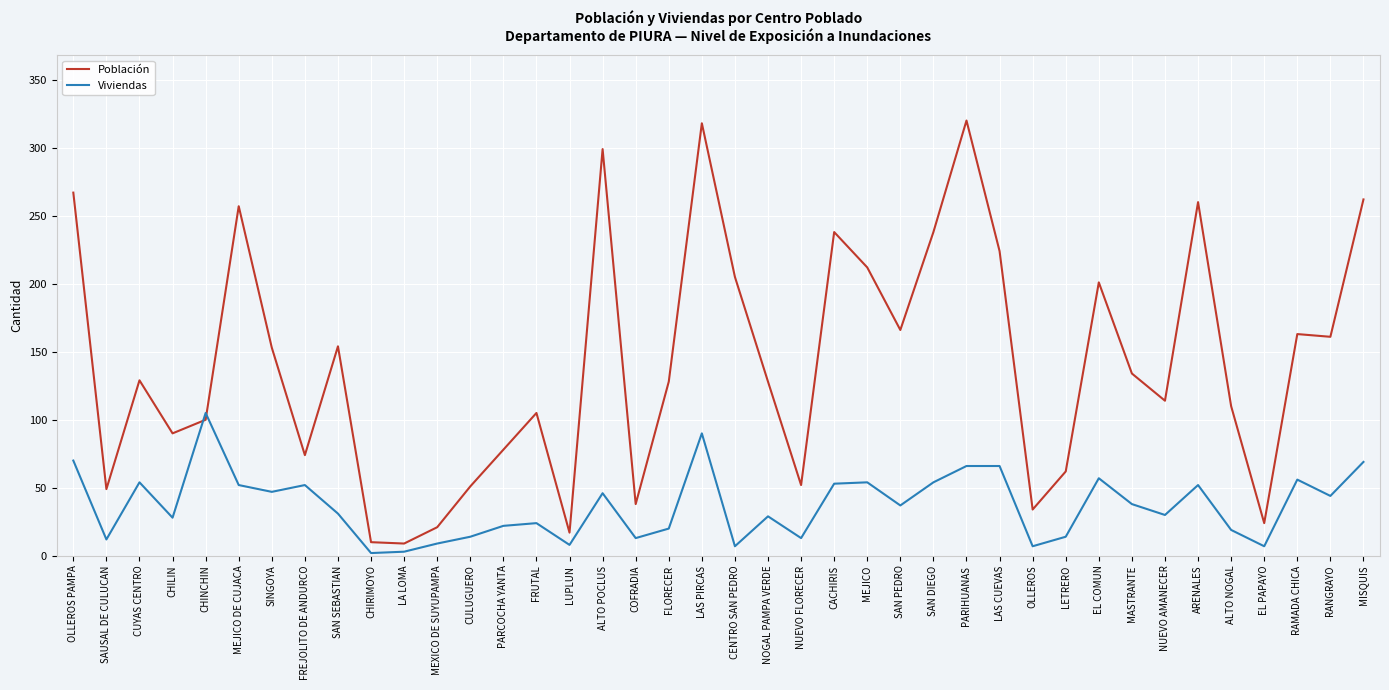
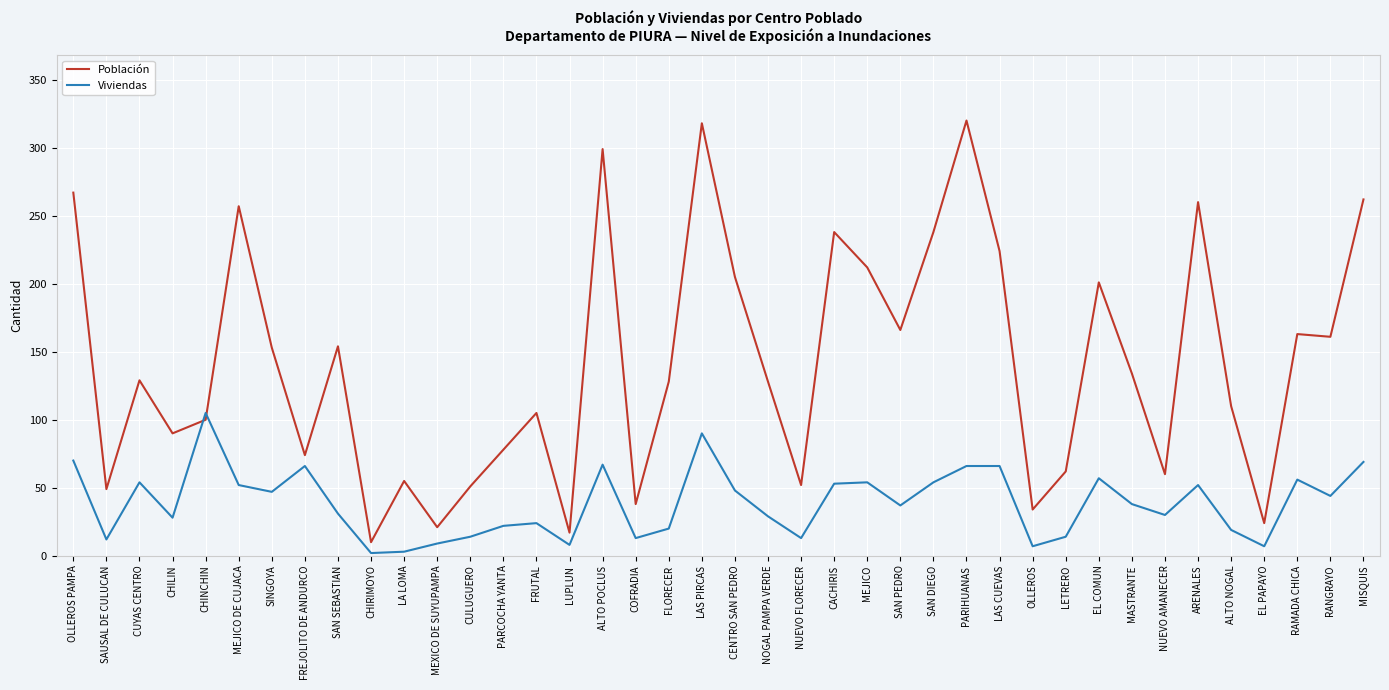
Viviendas, FREJOLITO DE ANDURCO: 52 -> 66
Población, LA LOMA: 9 -> 55
Viviendas, ALTO POCLUS: 46 -> 67
Viviendas, CENTRO SAN PEDRO: 7 -> 48
Población, NUEVO AMANECER: 114 -> 60
